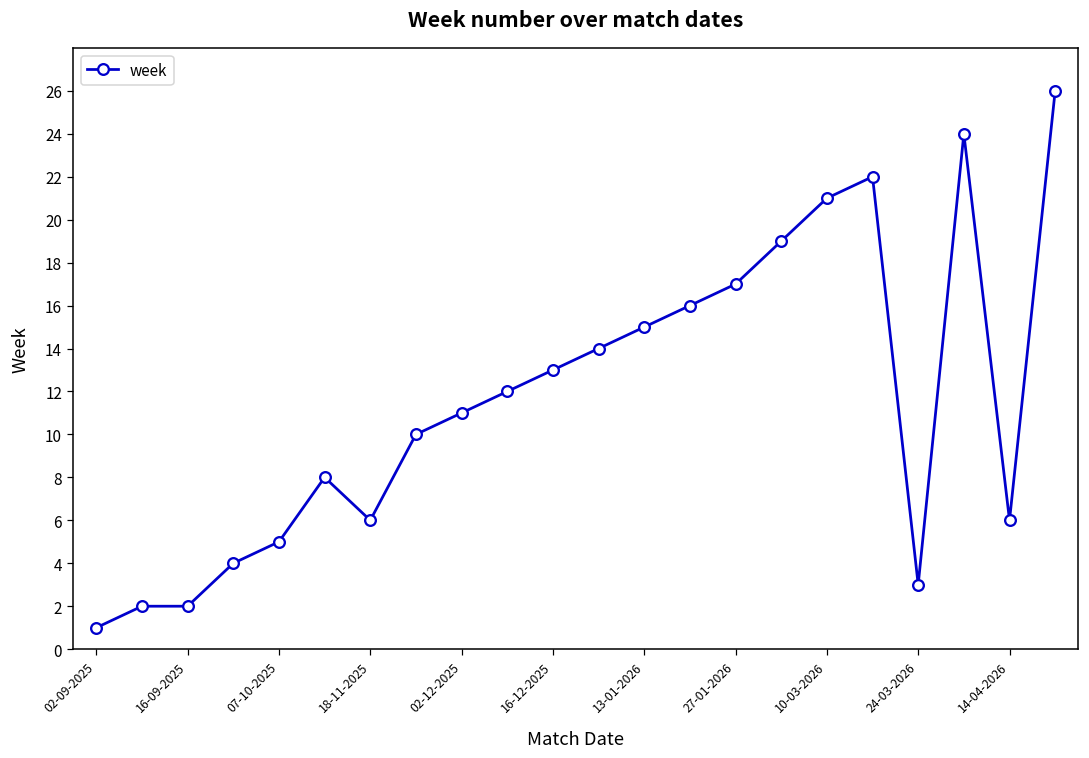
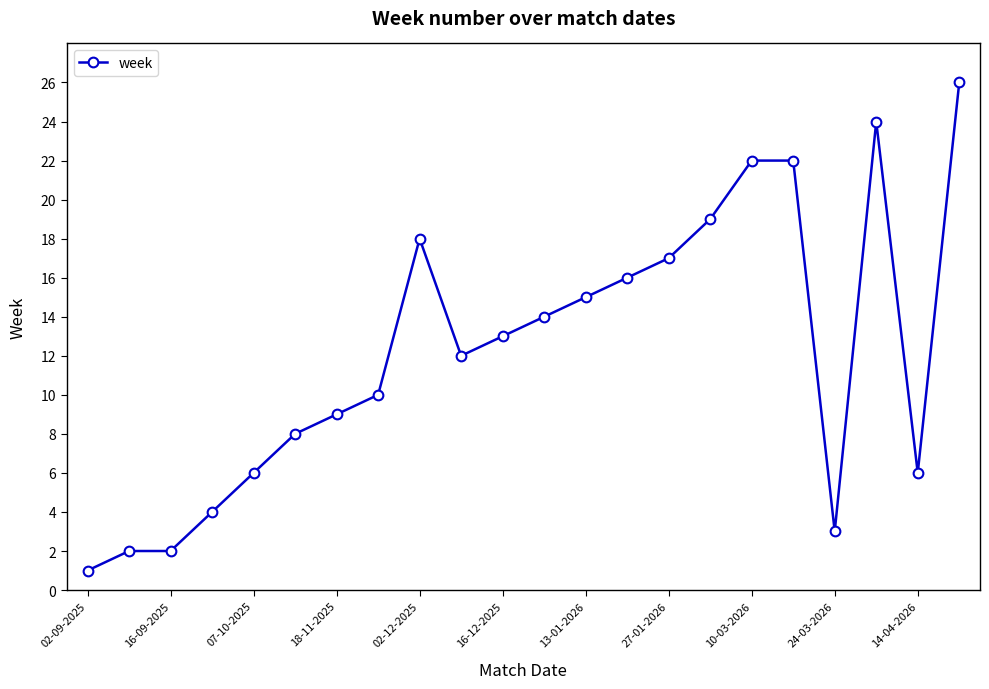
07-10-2025: 5 -> 6
18-11-2025: 6 -> 9
02-12-2025: 11 -> 18
10-03-2026: 21 -> 22
